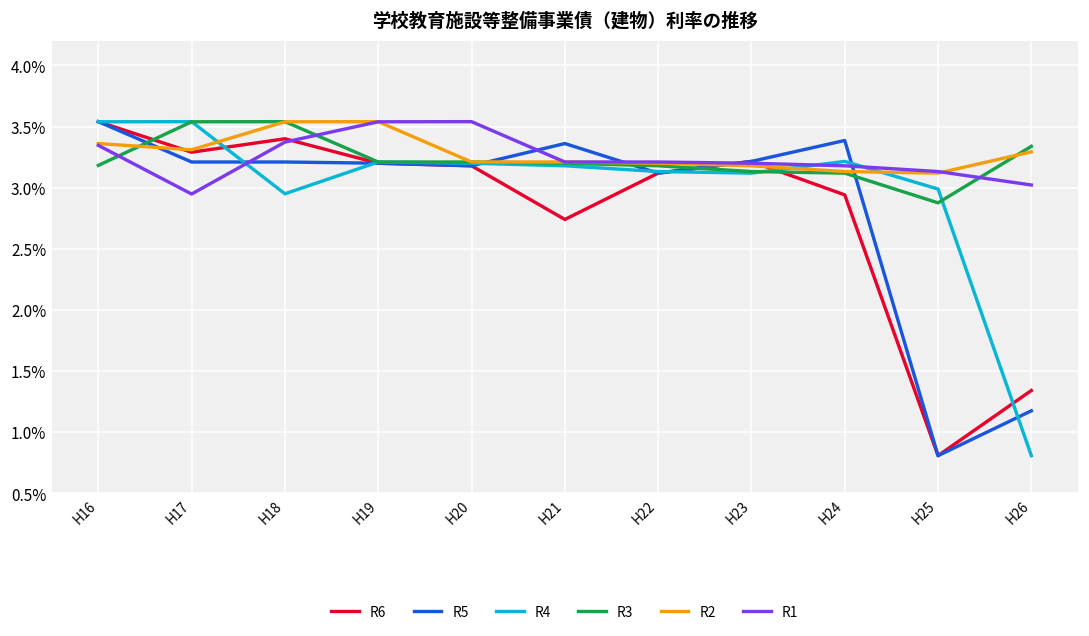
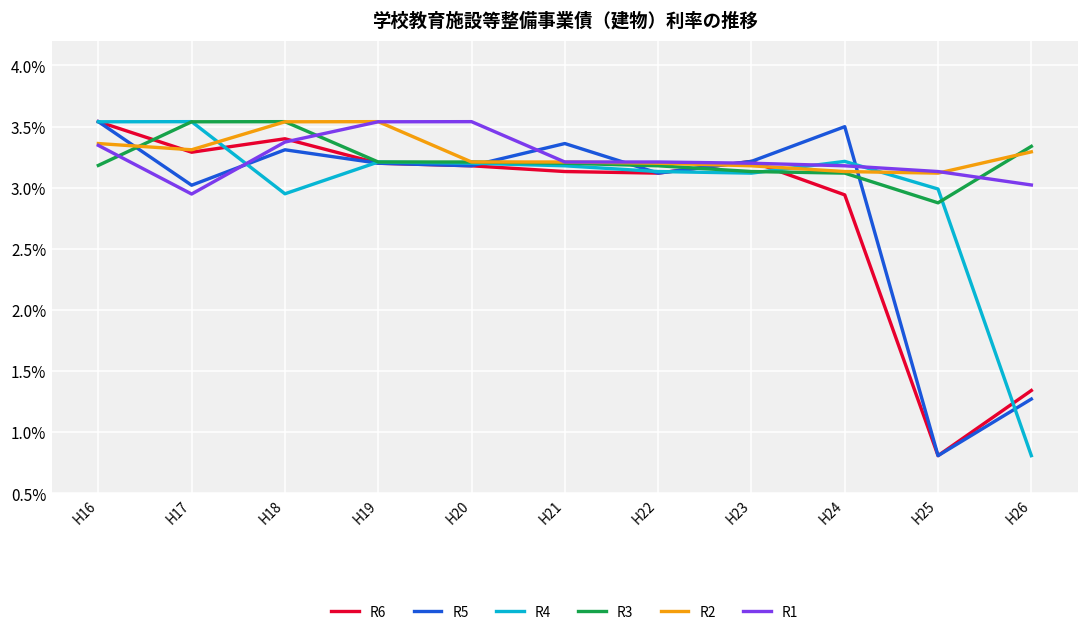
R5, H17: 3.21% -> 3.02%
R5, H18: 3.21% -> 3.31%
R6, H21: 2.74% -> 3.13%
R5, H24: 3.39% -> 3.50%
R5, H26: 1.18% -> 1.27%
